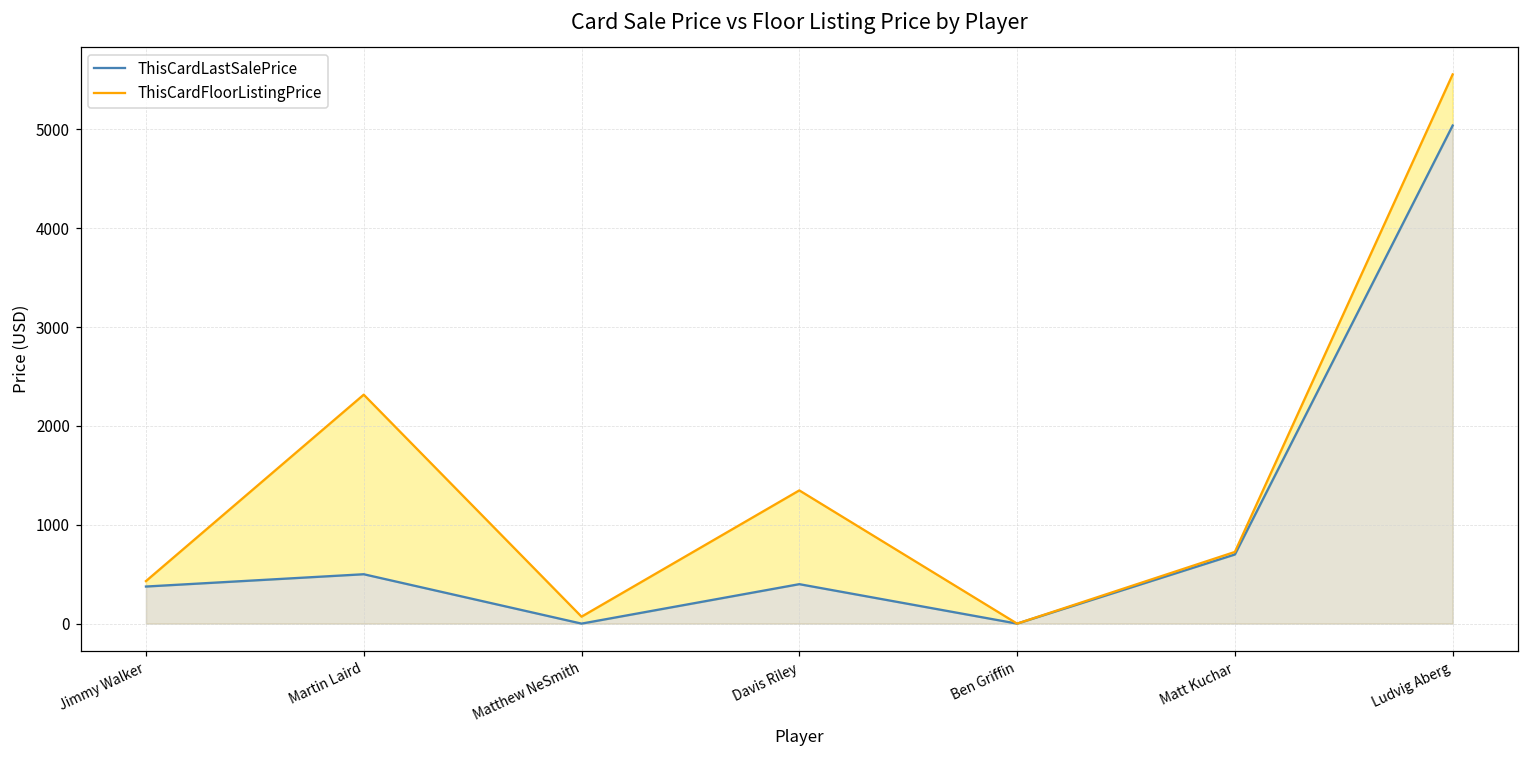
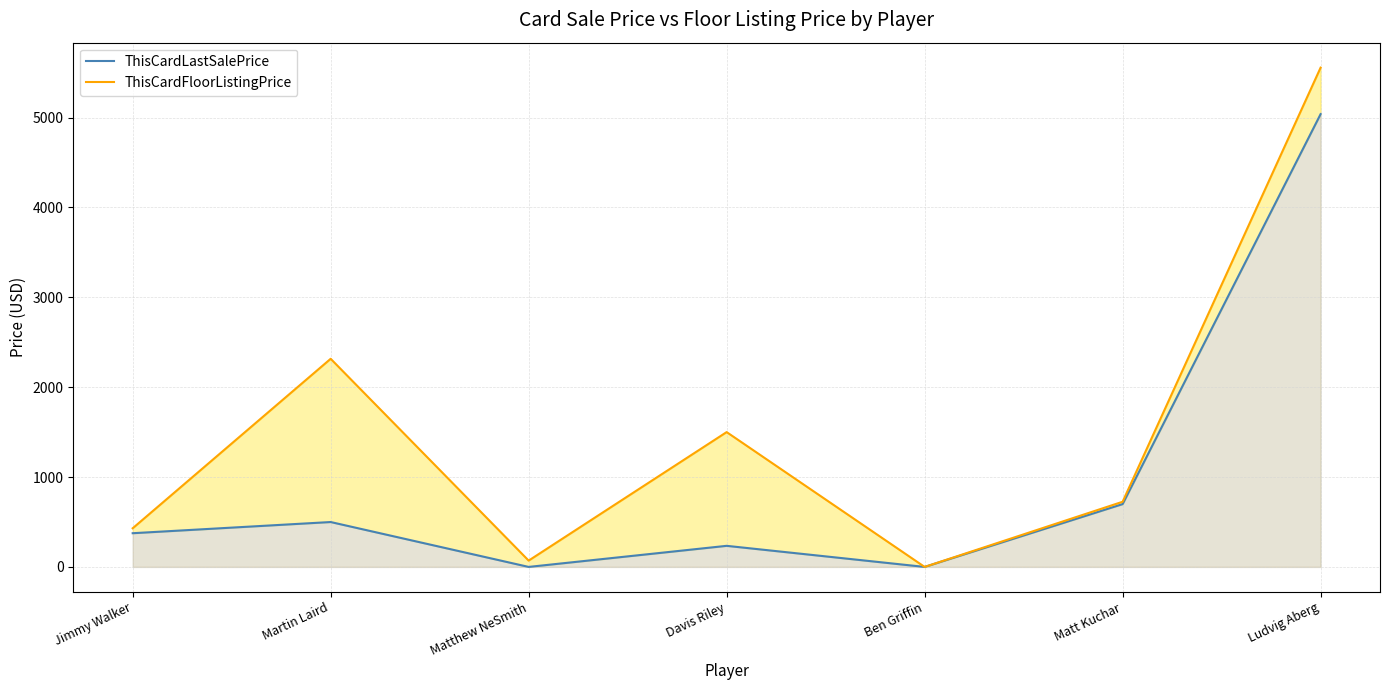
ThisCardLastSalePrice, Davis Riley: 400 -> 200
ThisCardFloorListingPrice, Davis Riley: 1300 -> 1500
